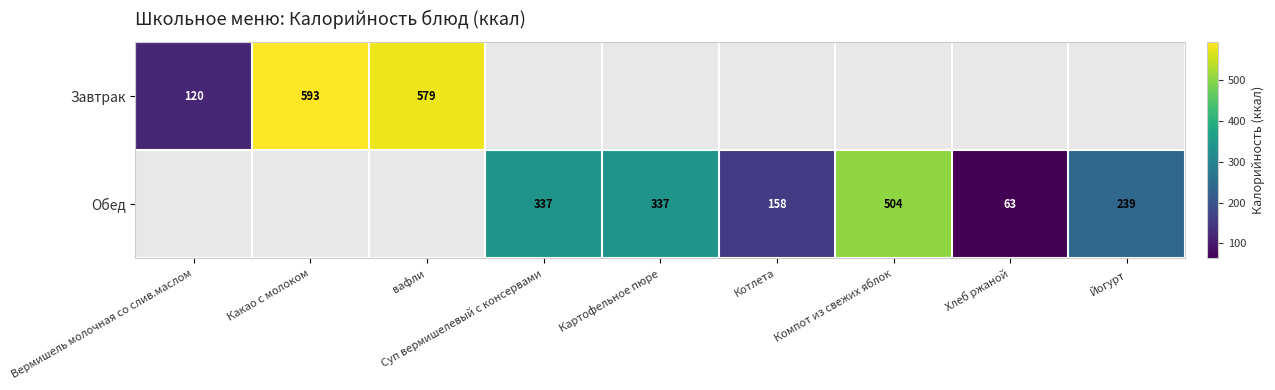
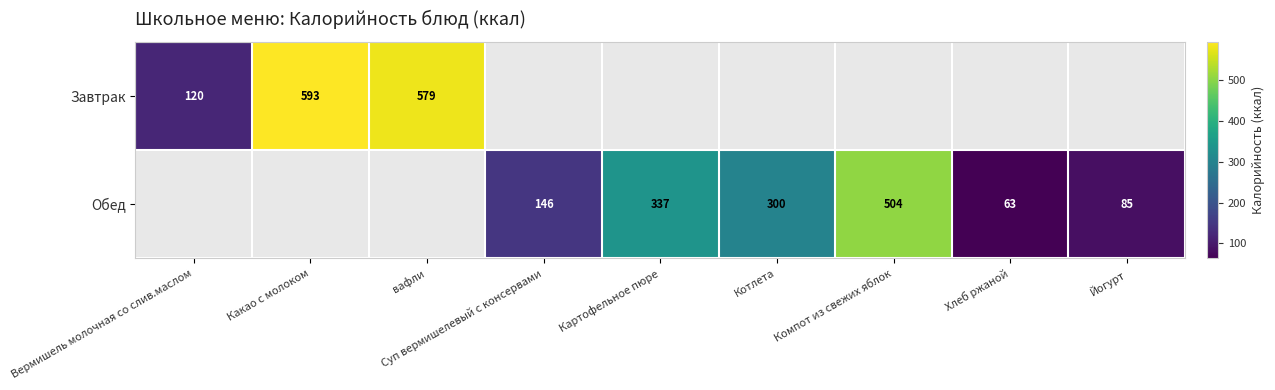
Обед, Суп вермишелевый с консервами: 337 -> 146
Обед, Котлета: 158 -> 300
Обед, Йогурт: 239 -> 85
